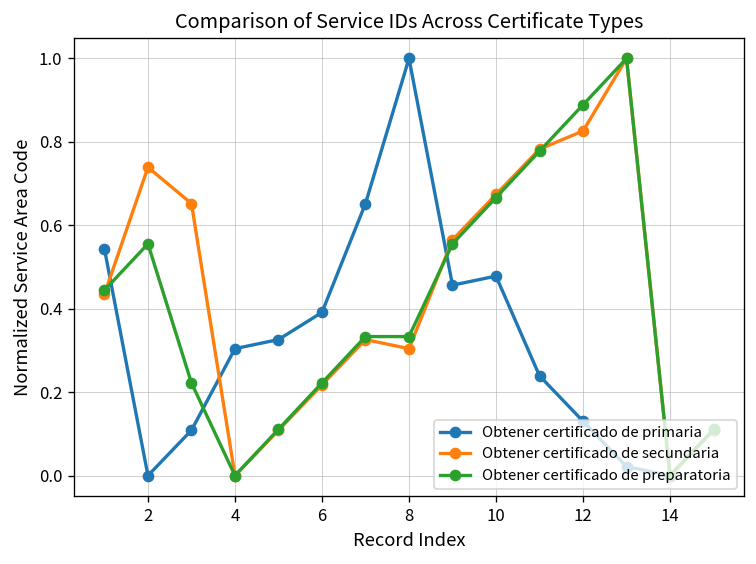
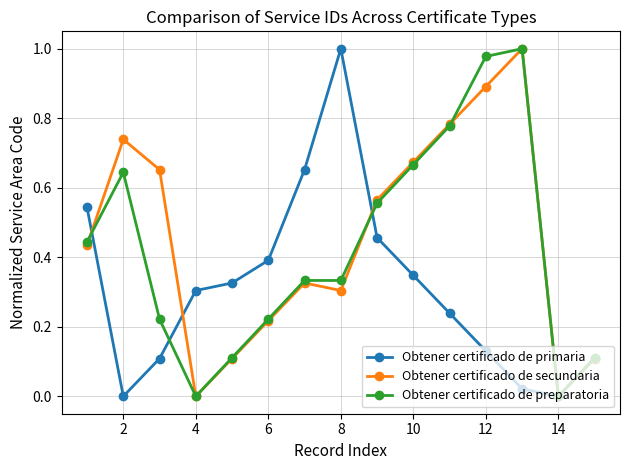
Obtener certificado de preparatoria, 2: 0.56 -> 0.64
Obtener certificado de primaria, 10: 0.48 -> 0.35
Obtener certificado de secundaria, 12: 0.83 -> 0.89
Obtener certificado de preparatoria, 12: 0.89 -> 0.98
